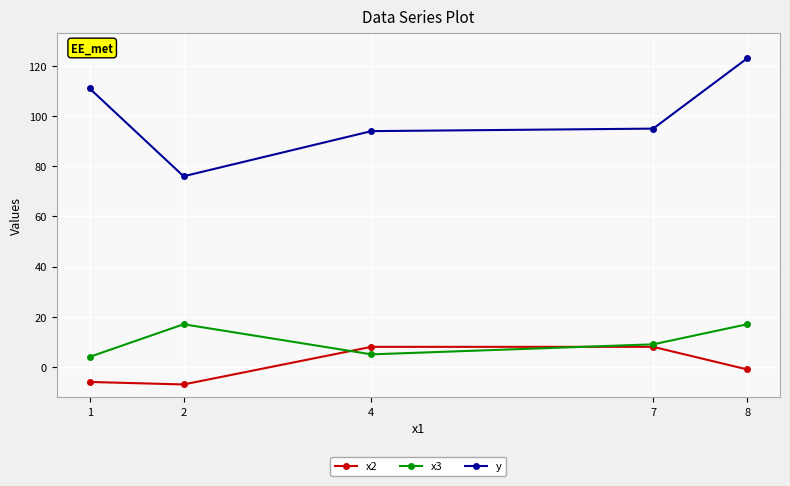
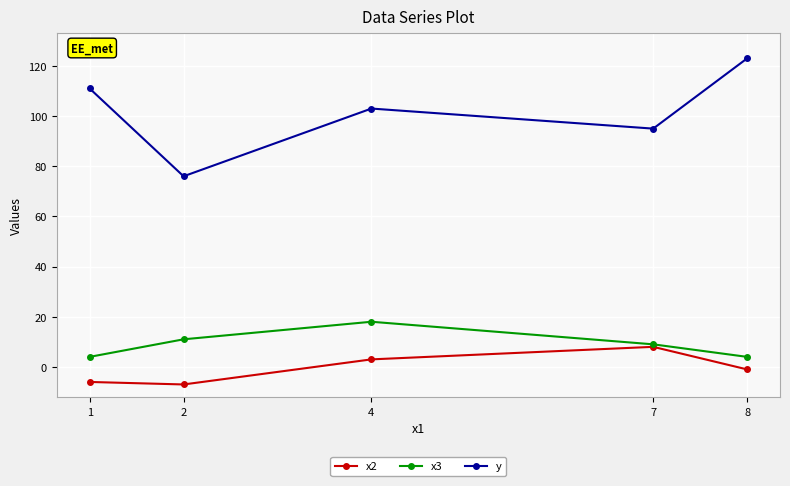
x3, 2: 17 -> 11
x2, 4: 8 -> 3
x3, 4: 5 -> 18
y, 4: 94 -> 103
x3, 8: 17 -> 4
